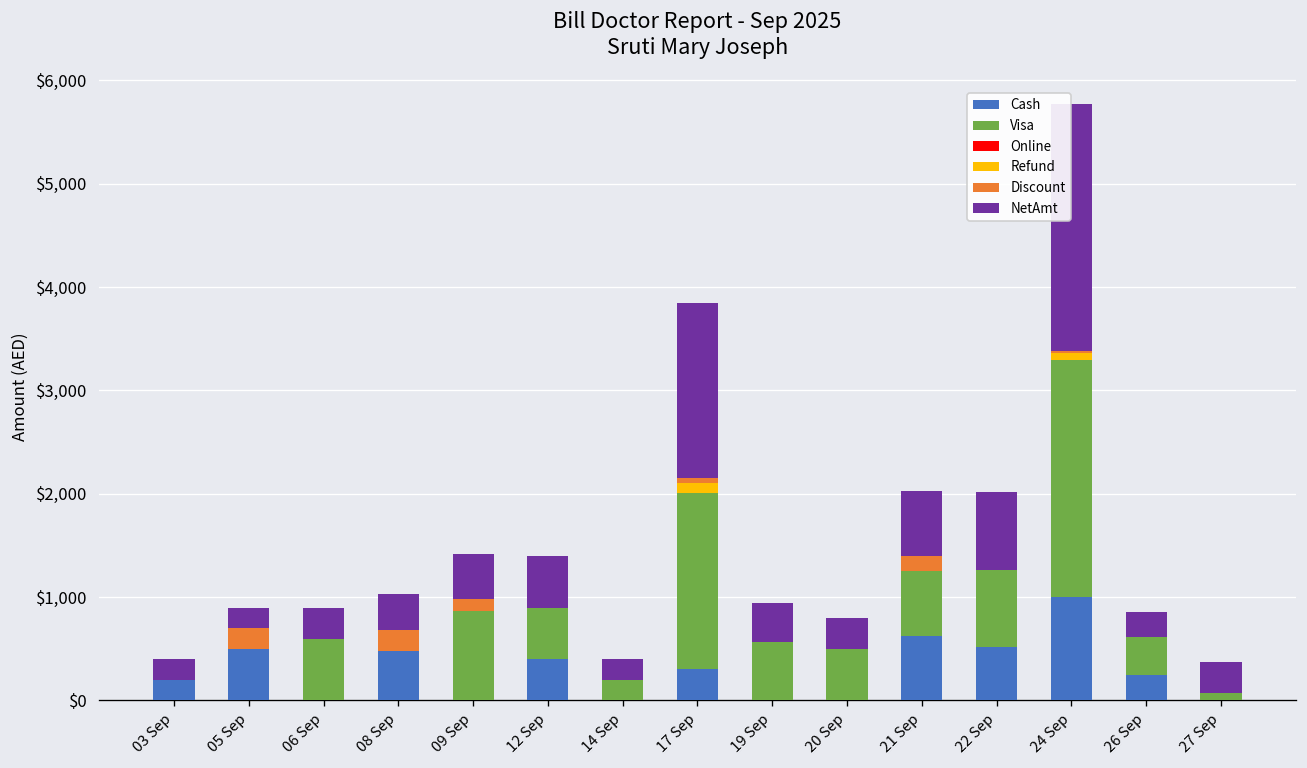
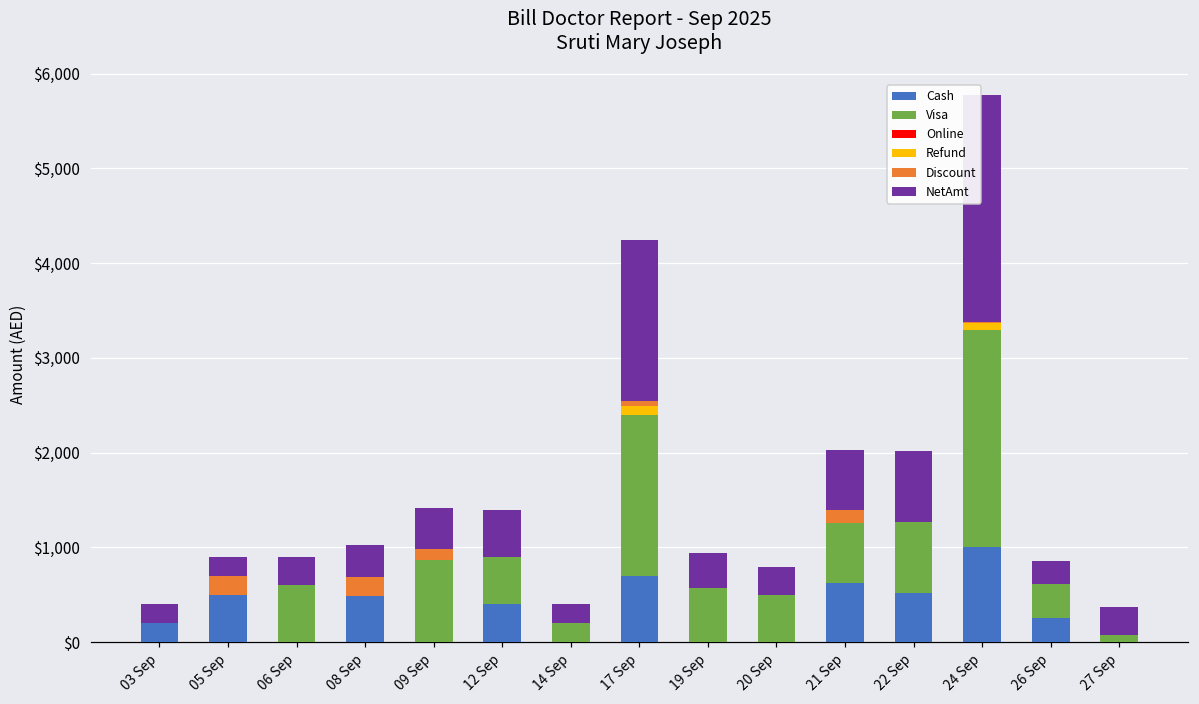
Cash, 17 Sep: $300 -> $700
